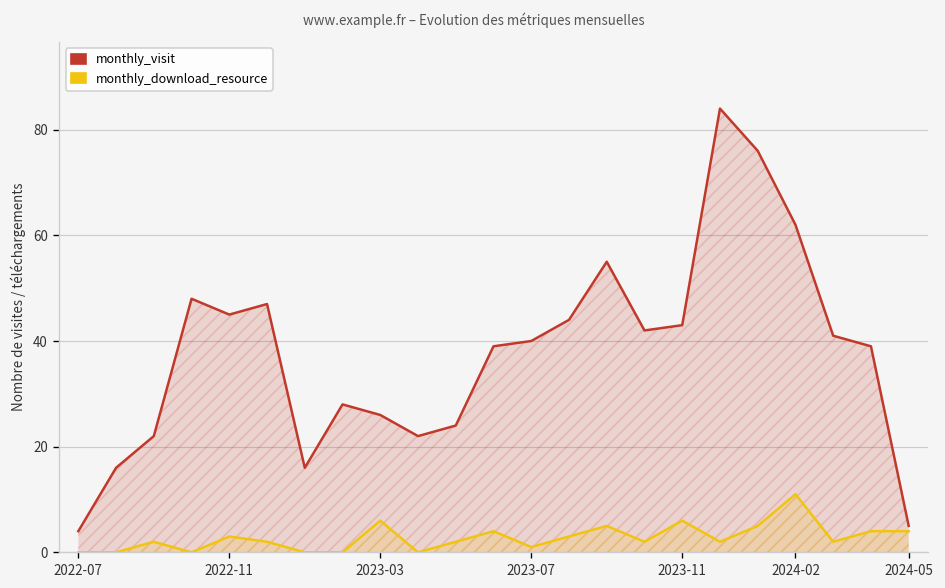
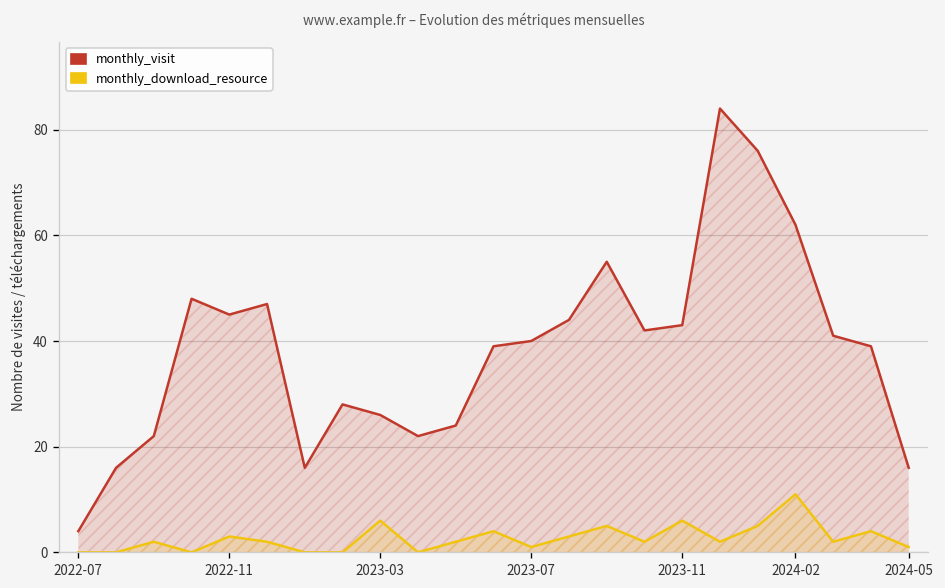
monthly_visit, 2024-05: 5 -> 16
monthly_download_resource, 2024-05: 4 -> 1
